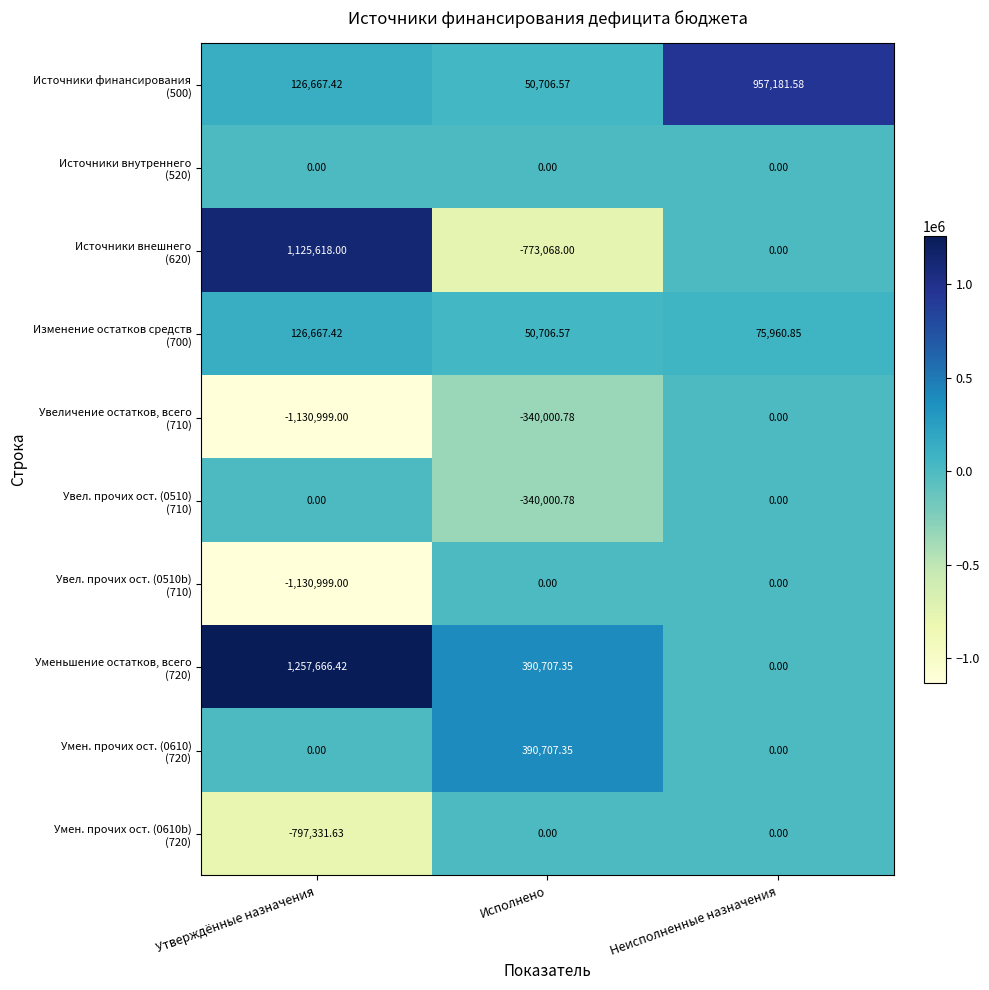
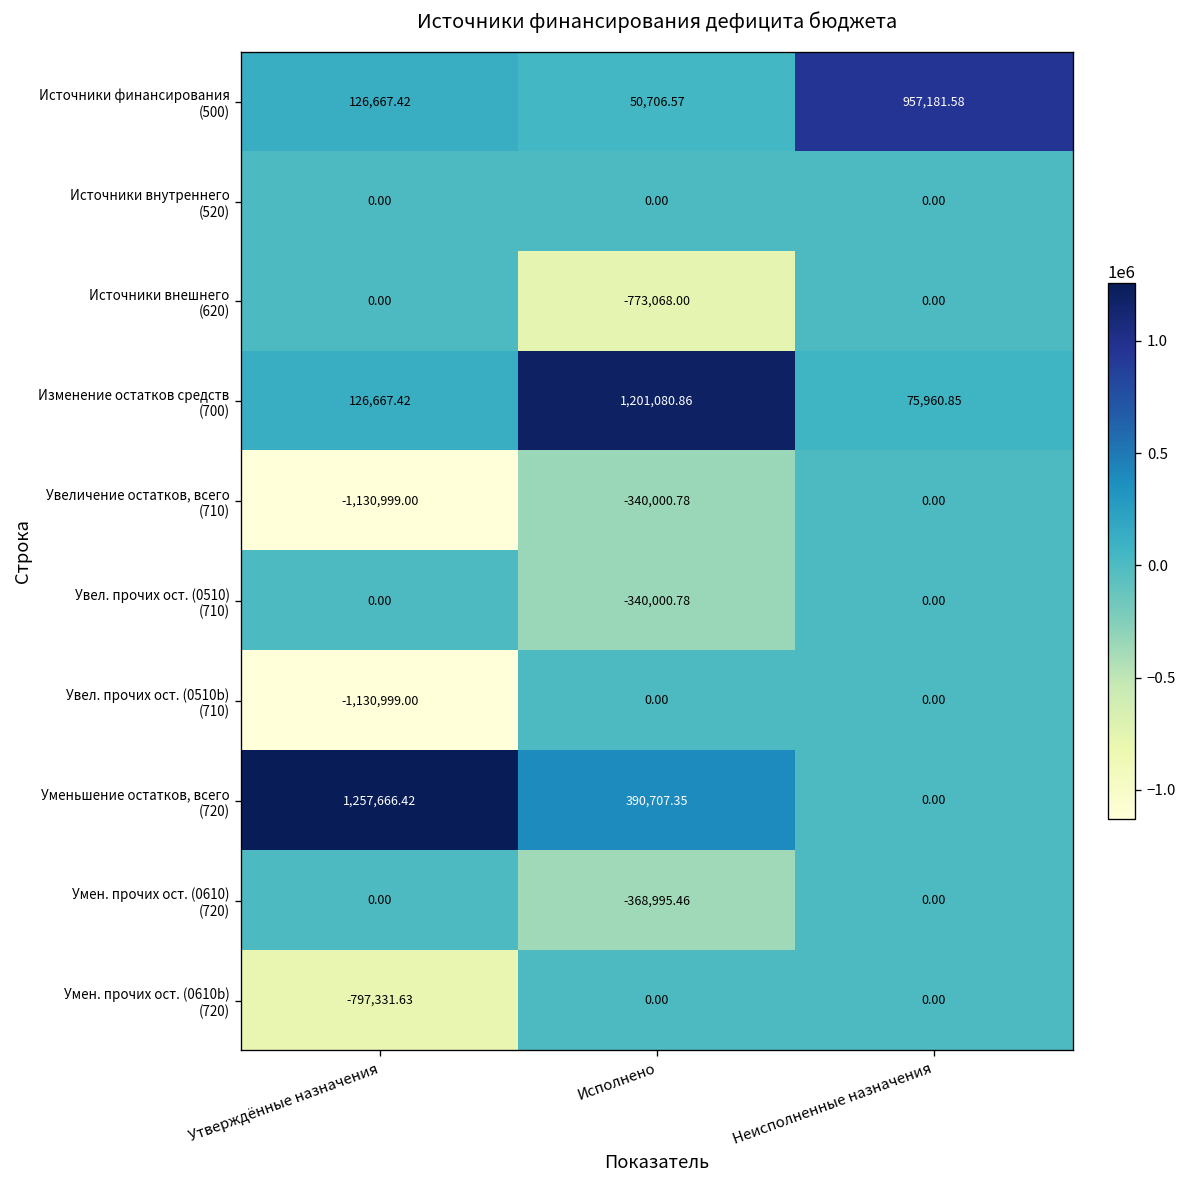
Источники внешнего (620), Утверждённые назначения: 1,125,618.00 -> 0.00
Изменение остатков средств (700), Исполнено: 50,706.57 -> 1,201,080.86
Умен. прочих ост. (0610) (720), Исполнено: 390,707.35 -> -368,995.46
